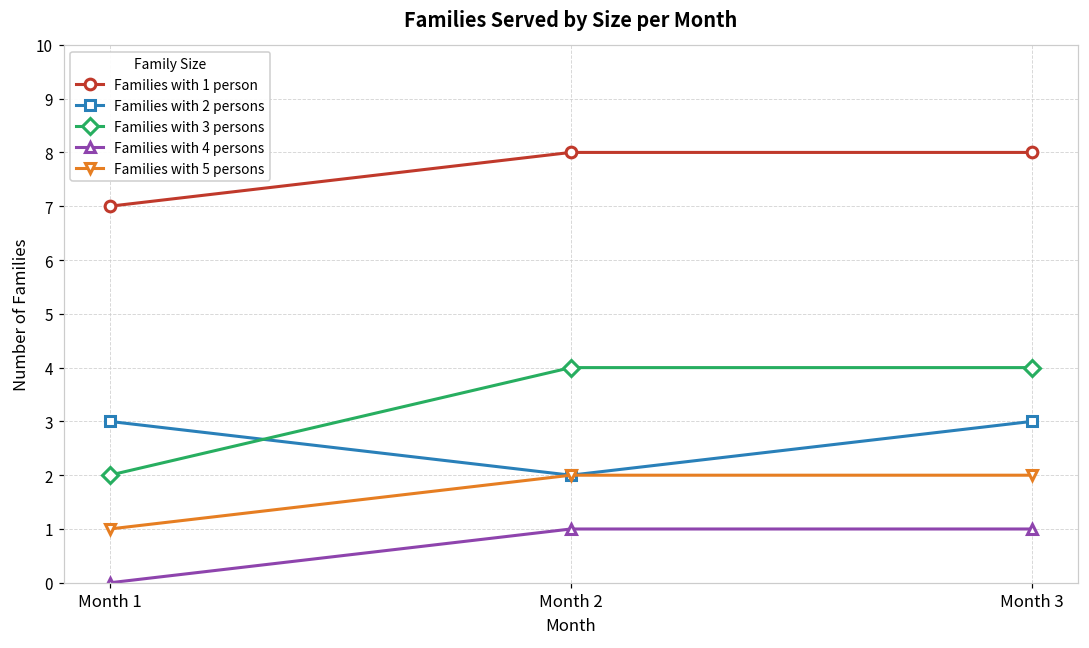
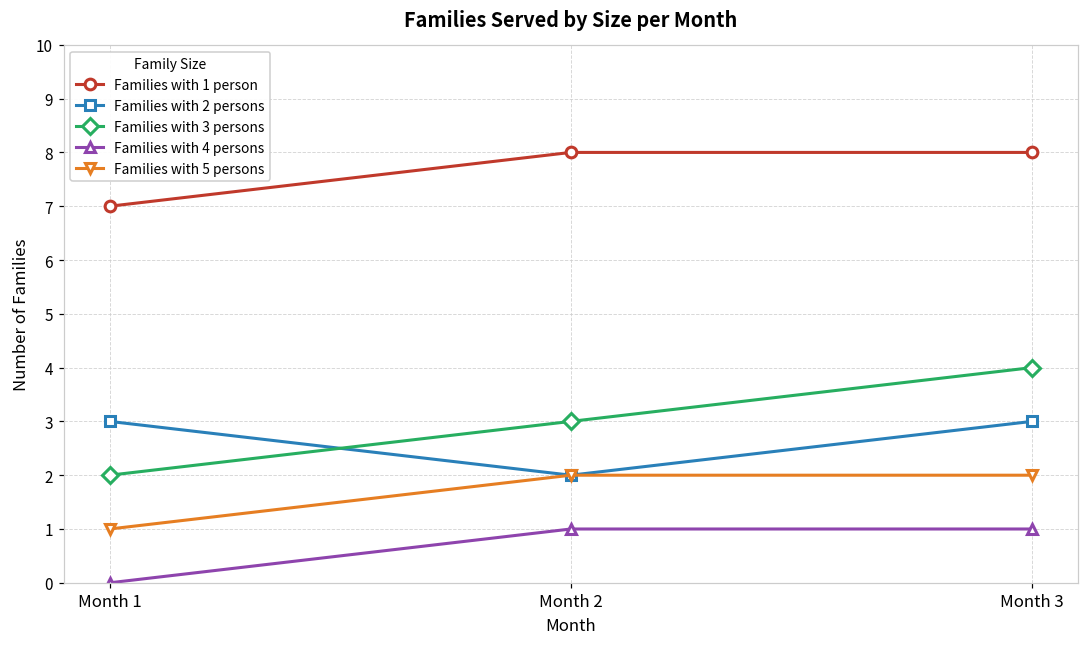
Families with 3 persons, Month 2: 4 -> 3
